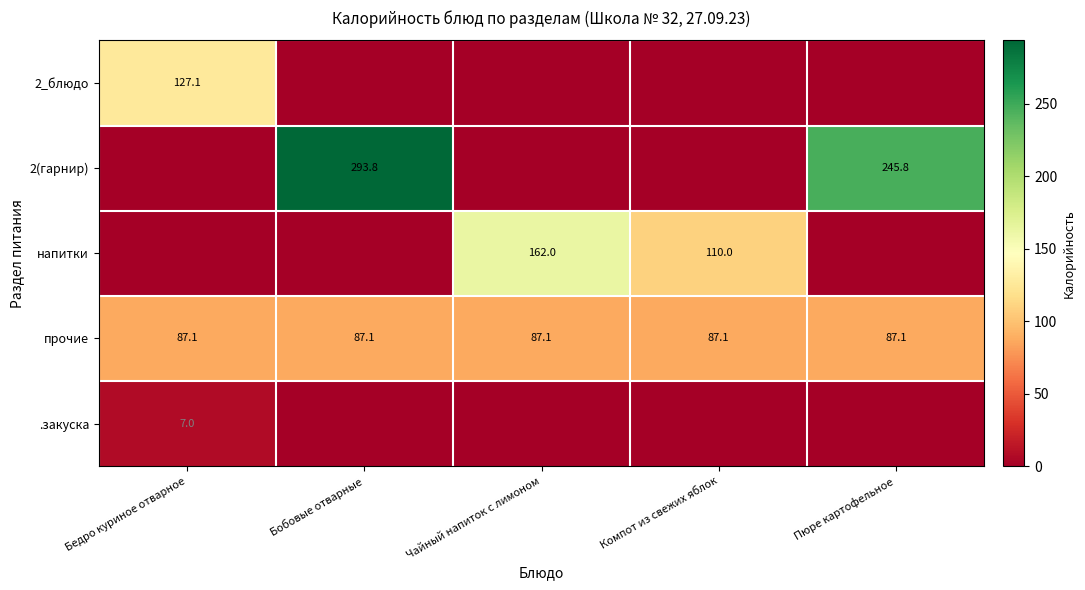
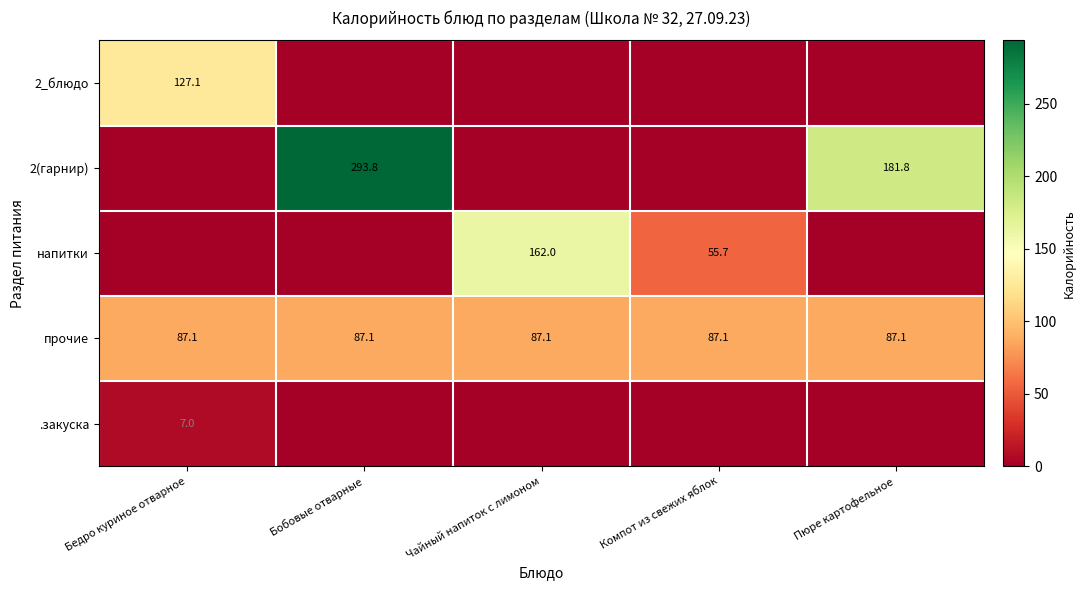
2(гарнир), Пюре картофельное: 245.8 -> 181.8
напитки, Компот из свежих яблок: 110.0 -> 55.7
